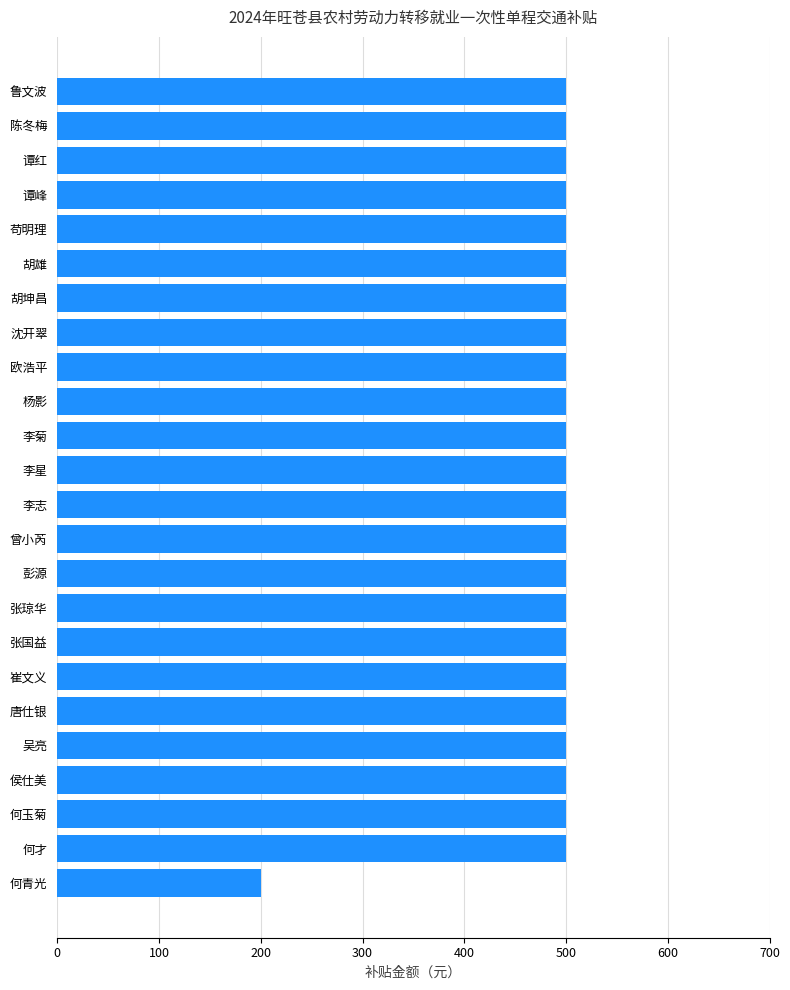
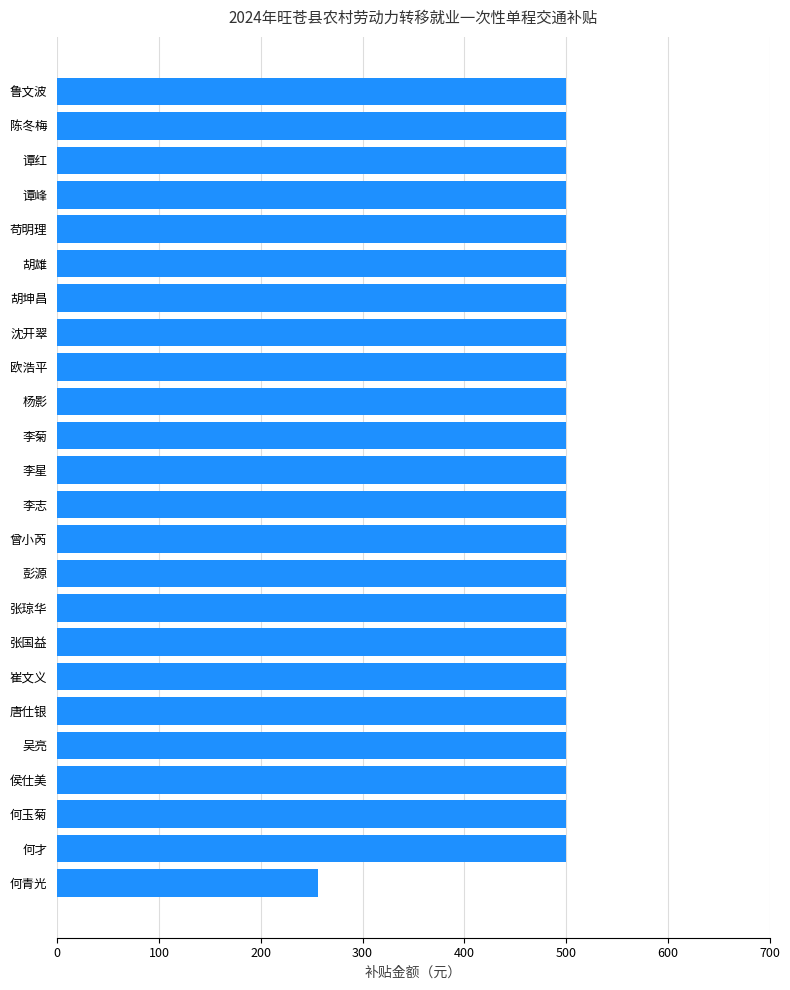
何青光: 200 -> 256
